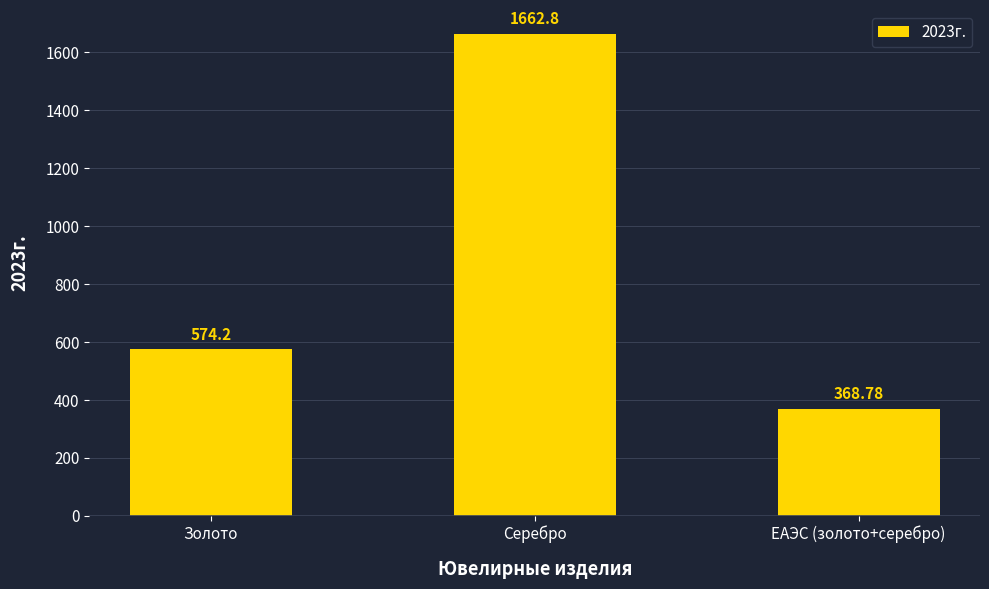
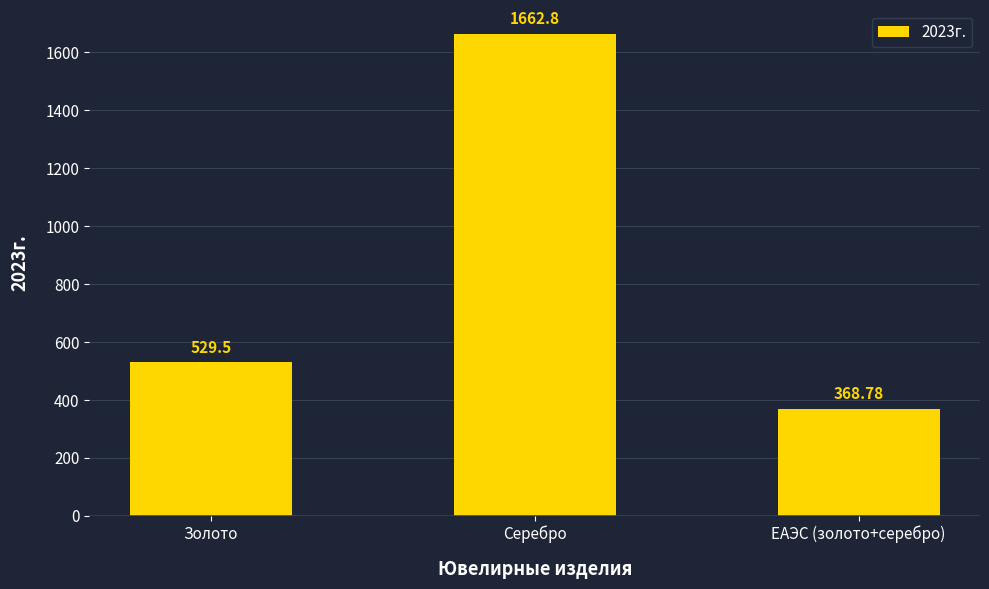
Золото: 574.2 -> 529.5
